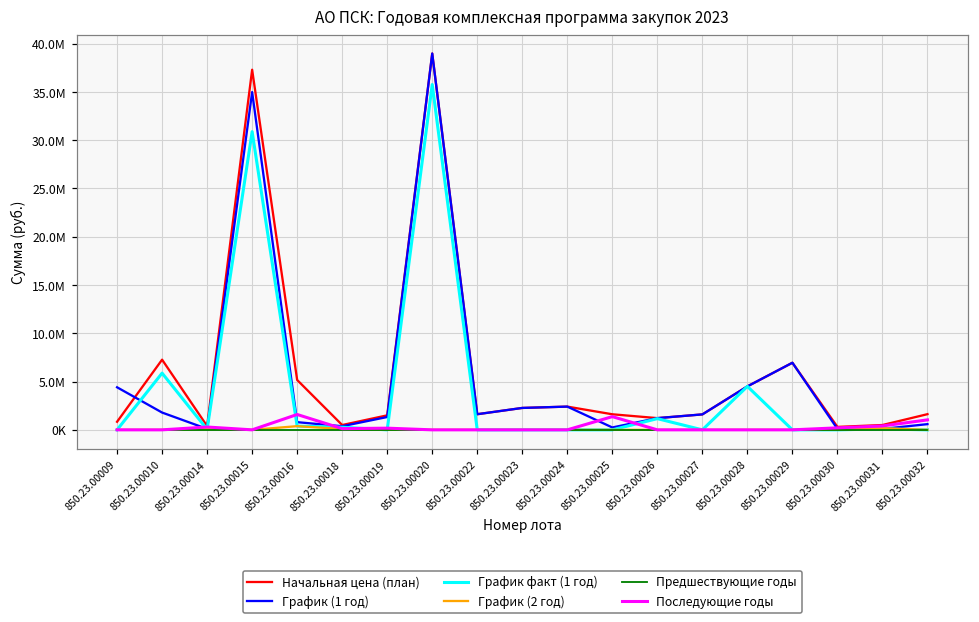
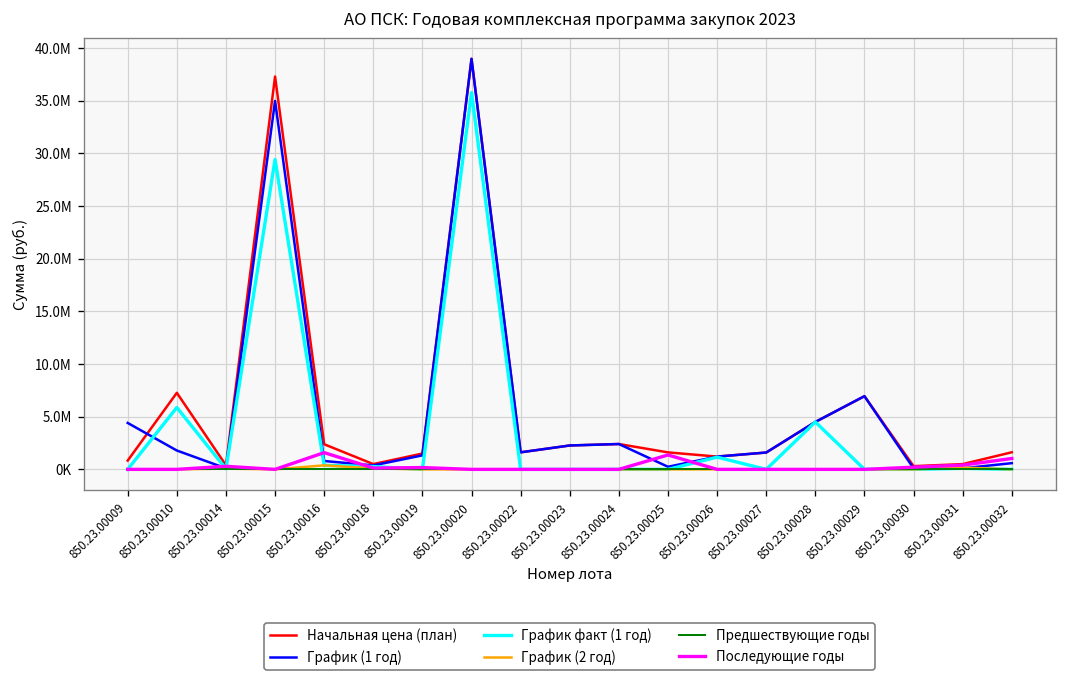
График факт (1 год), 850.23.00015: 31000000 -> 29000000
Начальная цена (план), 850.23.00016: 5000000 -> 2000000
